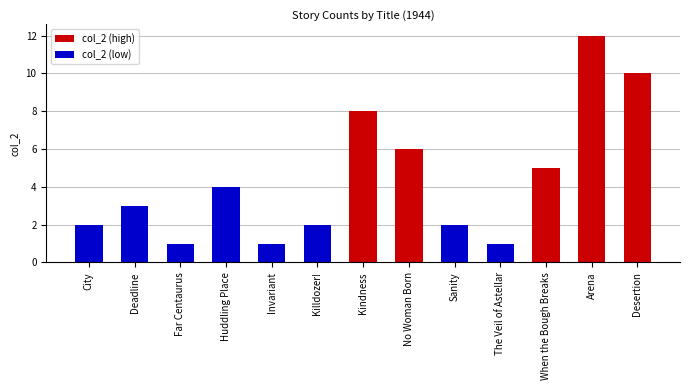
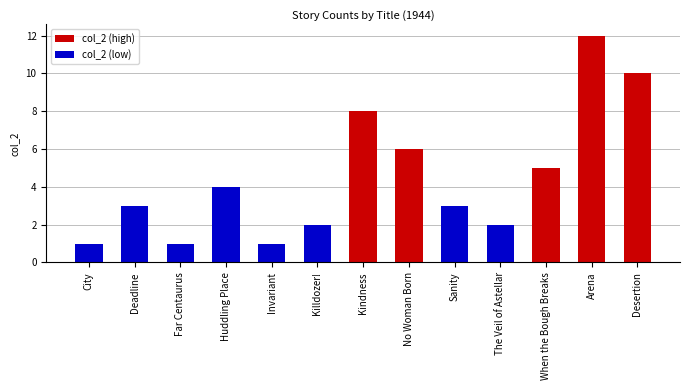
City: 2 -> 1
Sanity: 2 -> 3
The Veil of Astellar: 1 -> 2
